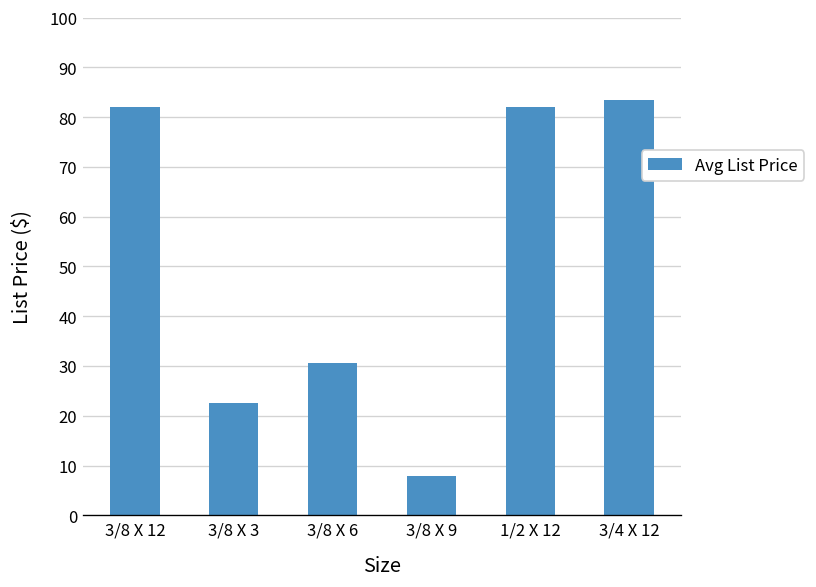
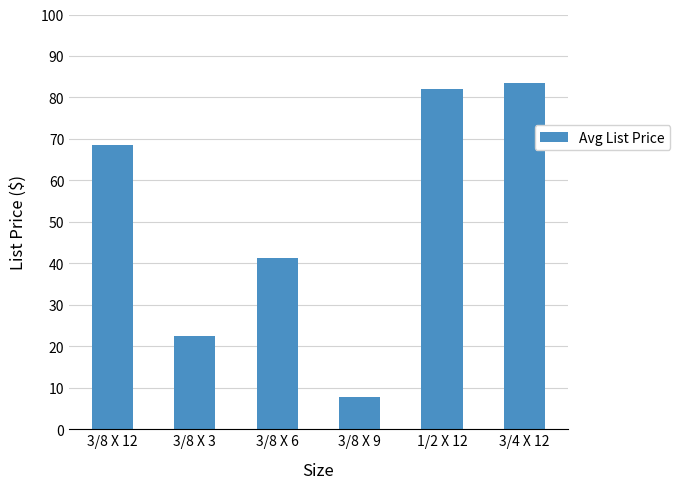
3/8 X 12: 82 -> 69
3/8 X 6: 31 -> 41
